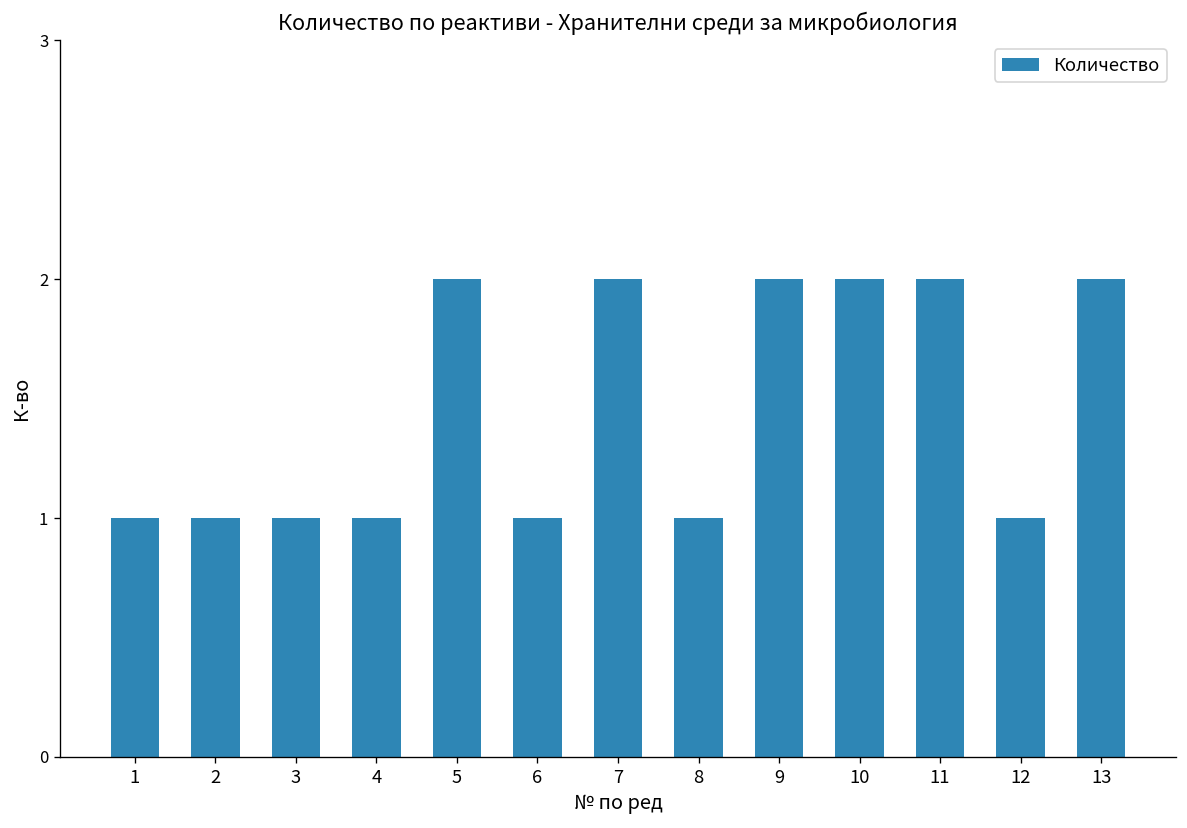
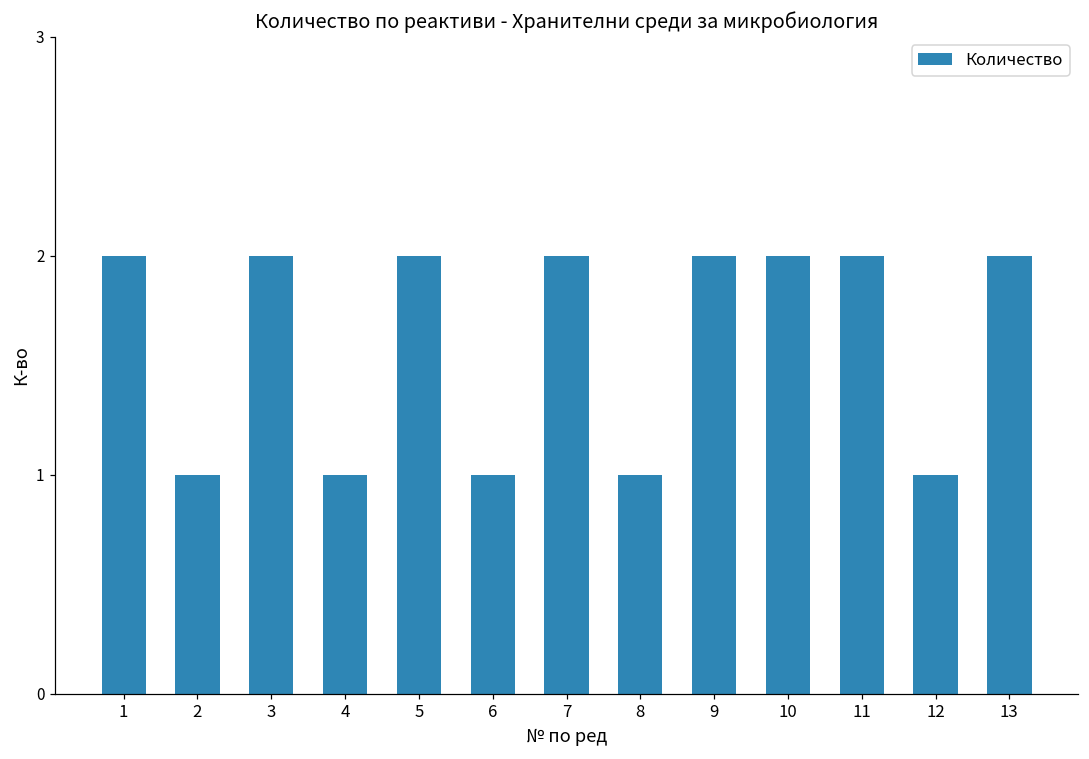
1: 1 -> 2
3: 1 -> 2
